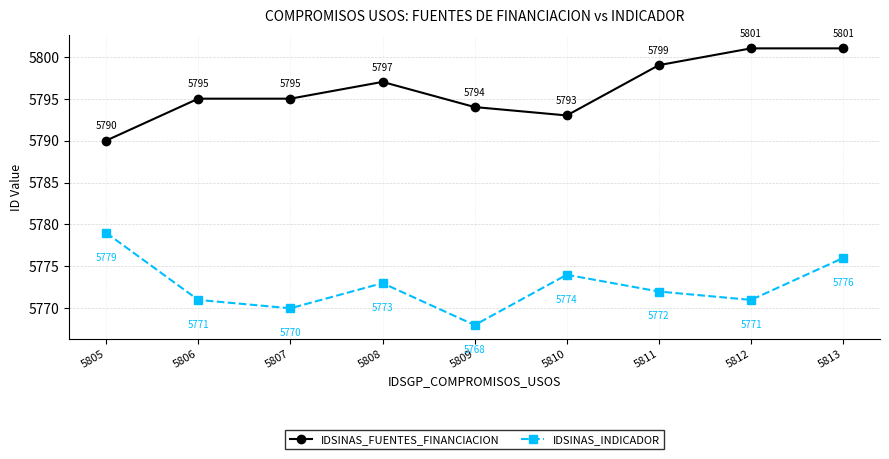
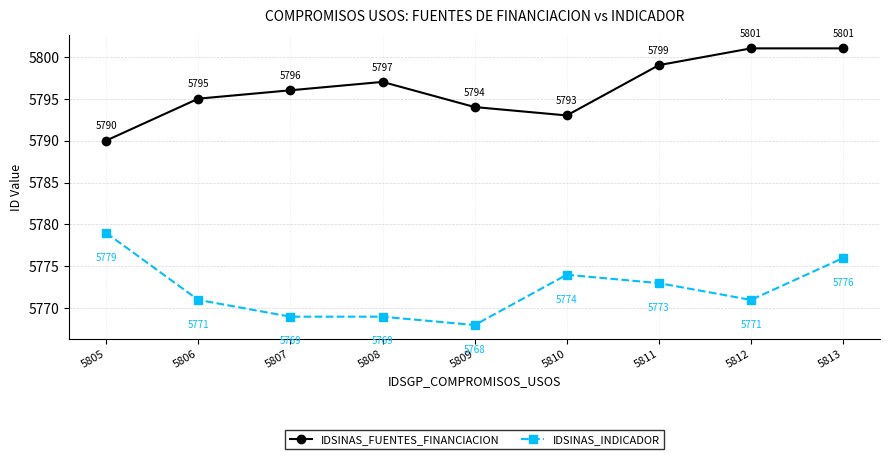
IDSINAS_FUENTES_FINANCIACION, 5807: 5795 -> 5796
IDSINAS_INDICADOR, 5807: 5770 -> 5769
IDSINAS_INDICADOR, 5808: 5773 -> 5769
IDSINAS_INDICADOR, 5811: 5772 -> 5773
